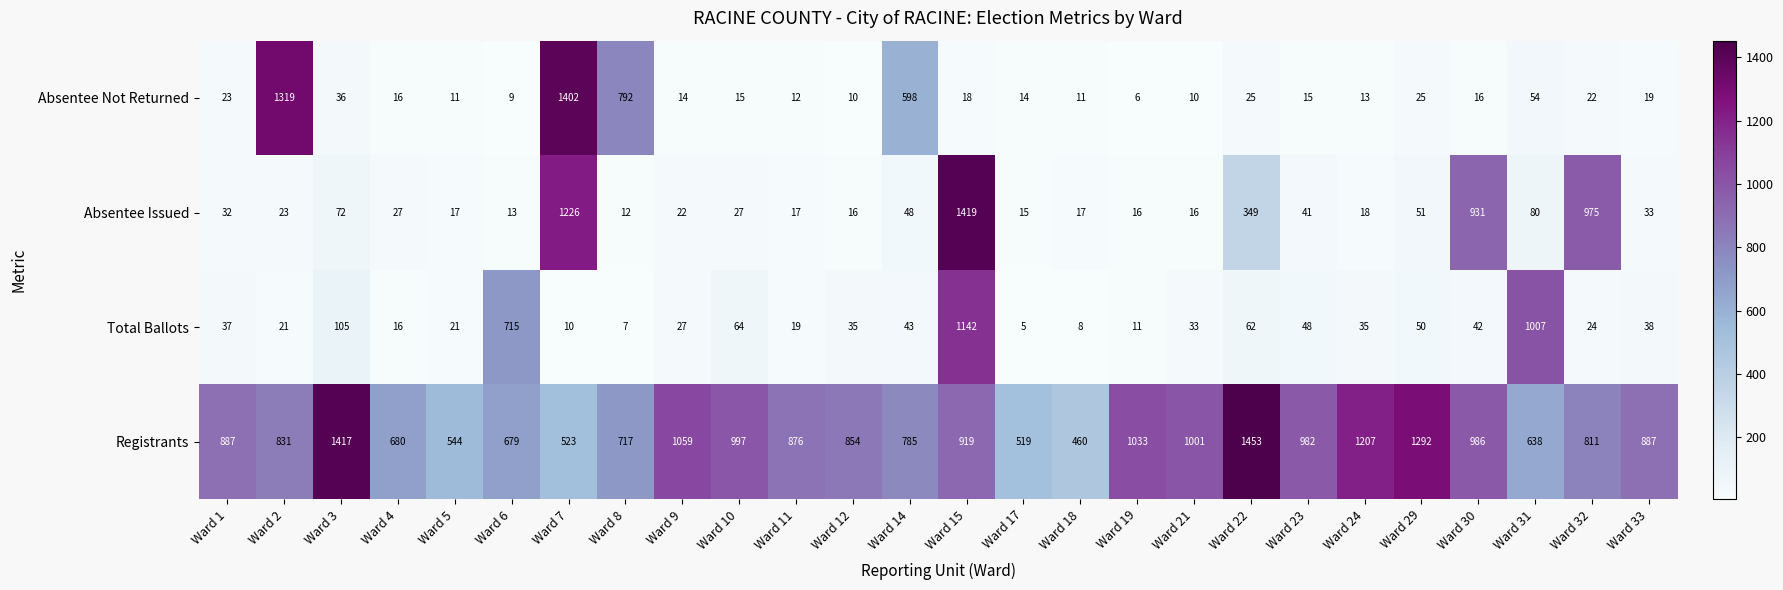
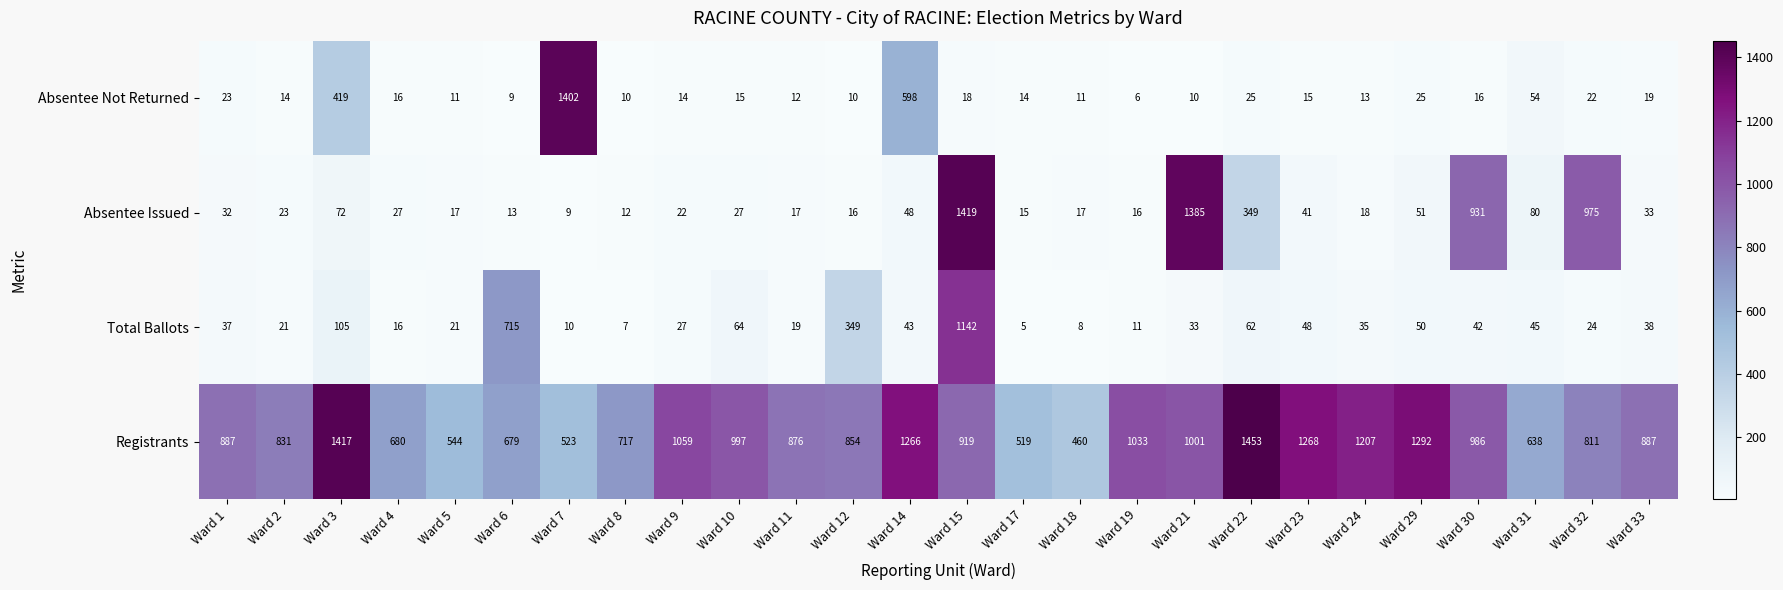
Absentee Not Returned, Ward 2: 1319 -> 14
Absentee Not Returned, Ward 3: 36 -> 419
Absentee Not Returned, Ward 8: 792 -> 10
Absentee Issued, Ward 7: 1226 -> 9
Absentee Issued, Ward 21: 16 -> 1385
Total Ballots, Ward 12: 35 -> 349
Total Ballots, Ward 31: 1007 -> 45
Registrants, Ward 14: 785 -> 1266
Registrants, Ward 23: 982 -> 1268
